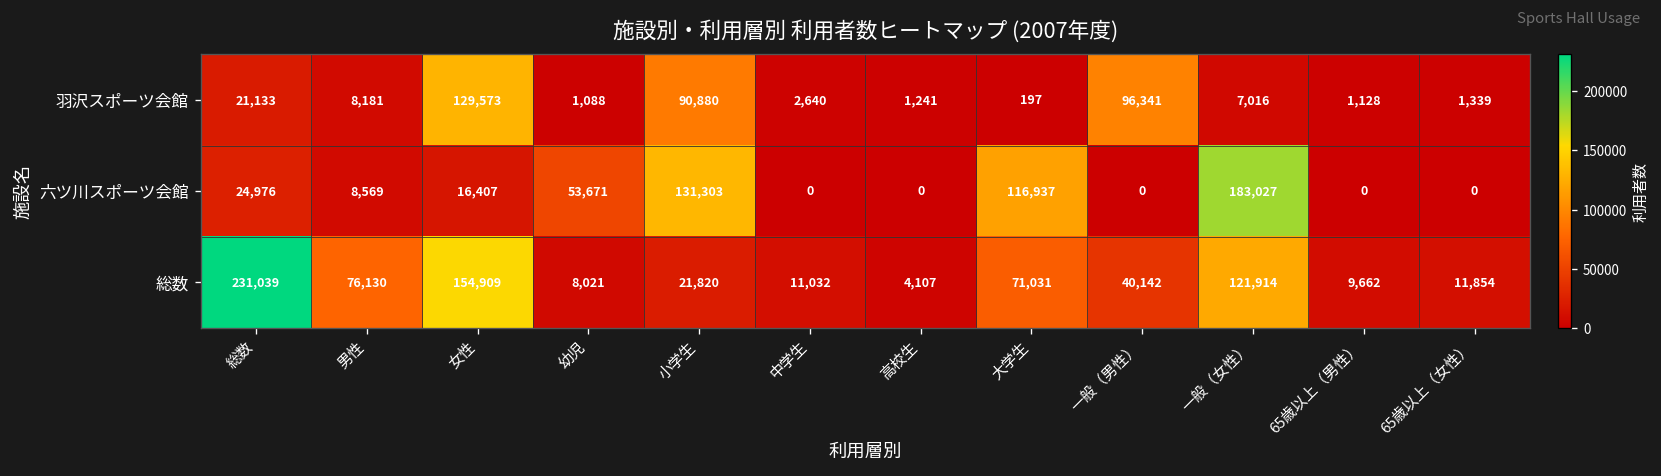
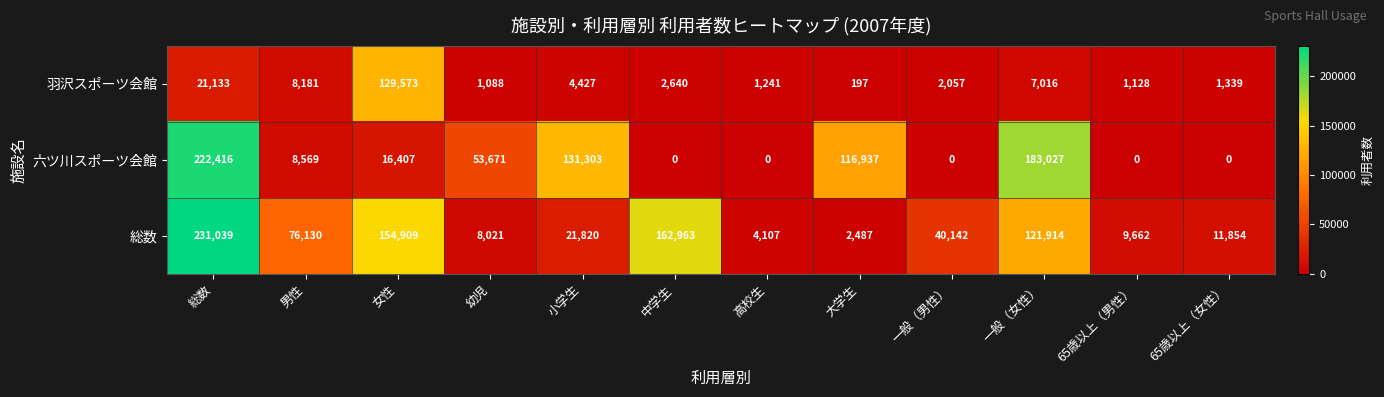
羽沢スポーツ会館, 小学生: 90,880 -> 4,427
羽沢スポーツ会館, 一般（男性）: 96,341 -> 2,057
六ツ川スポーツ会館, 総数: 24,976 -> 222,416
総数, 中学生: 11,032 -> 162,963
総数, 大学生: 71,031 -> 2,487
